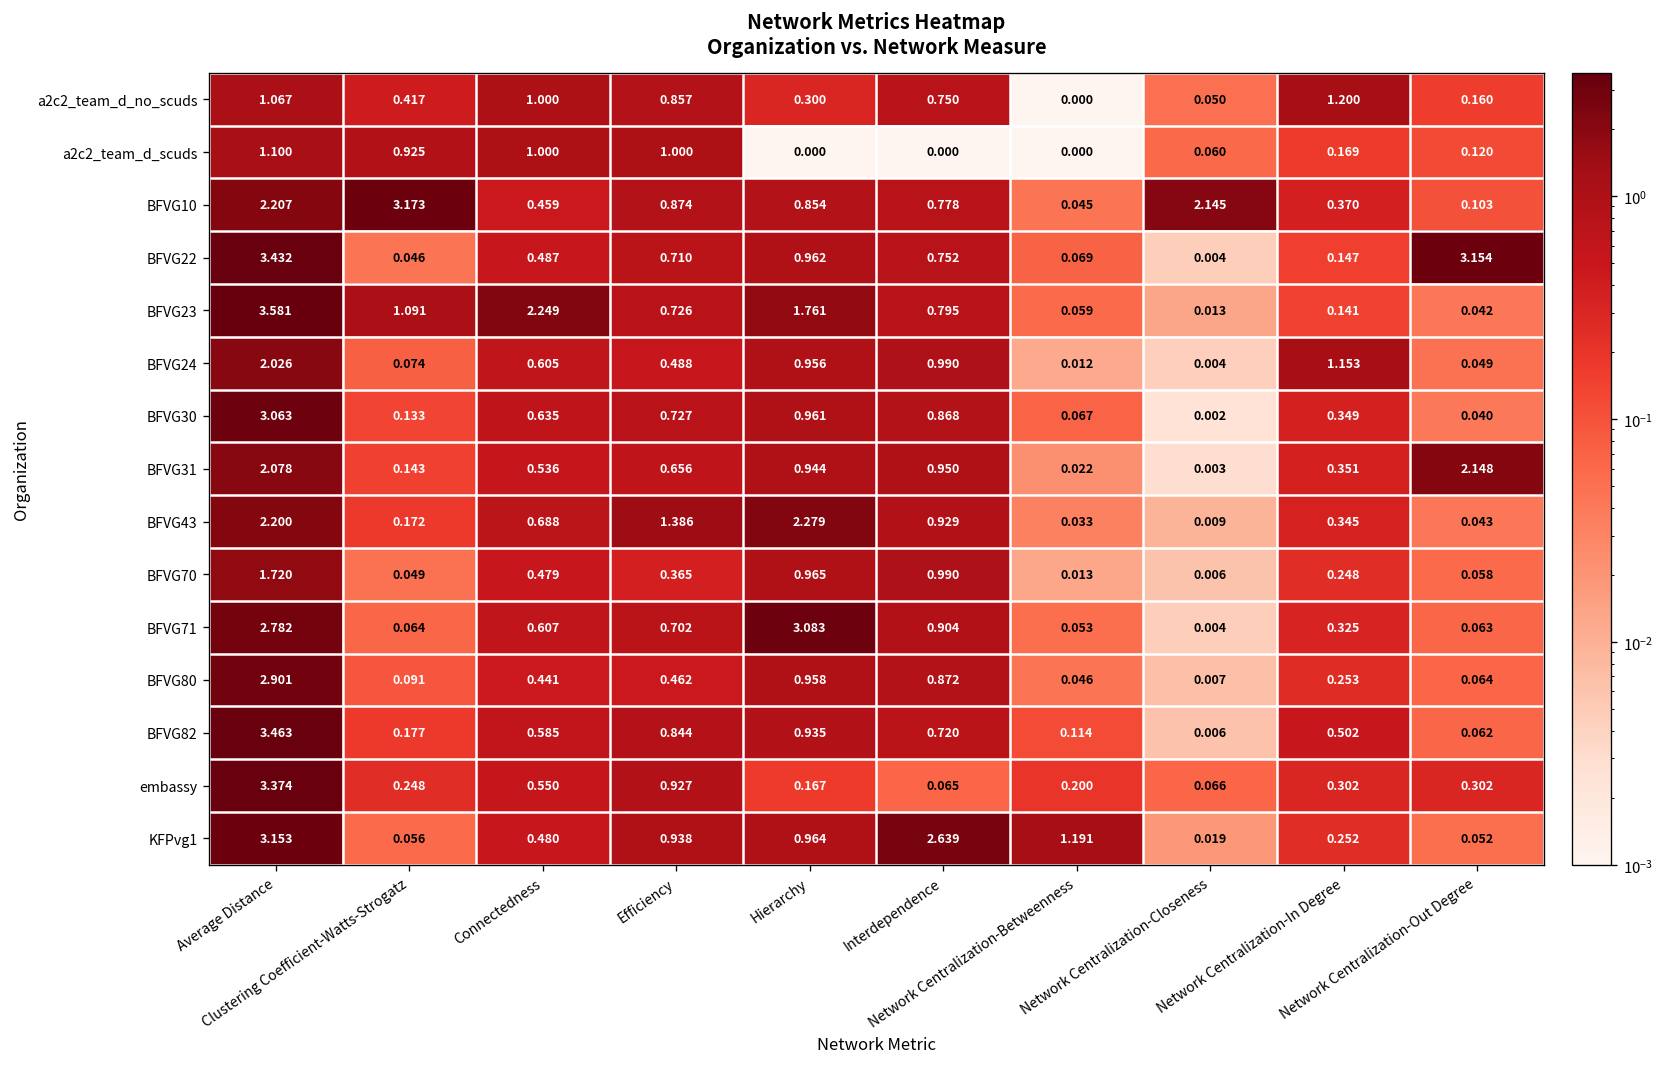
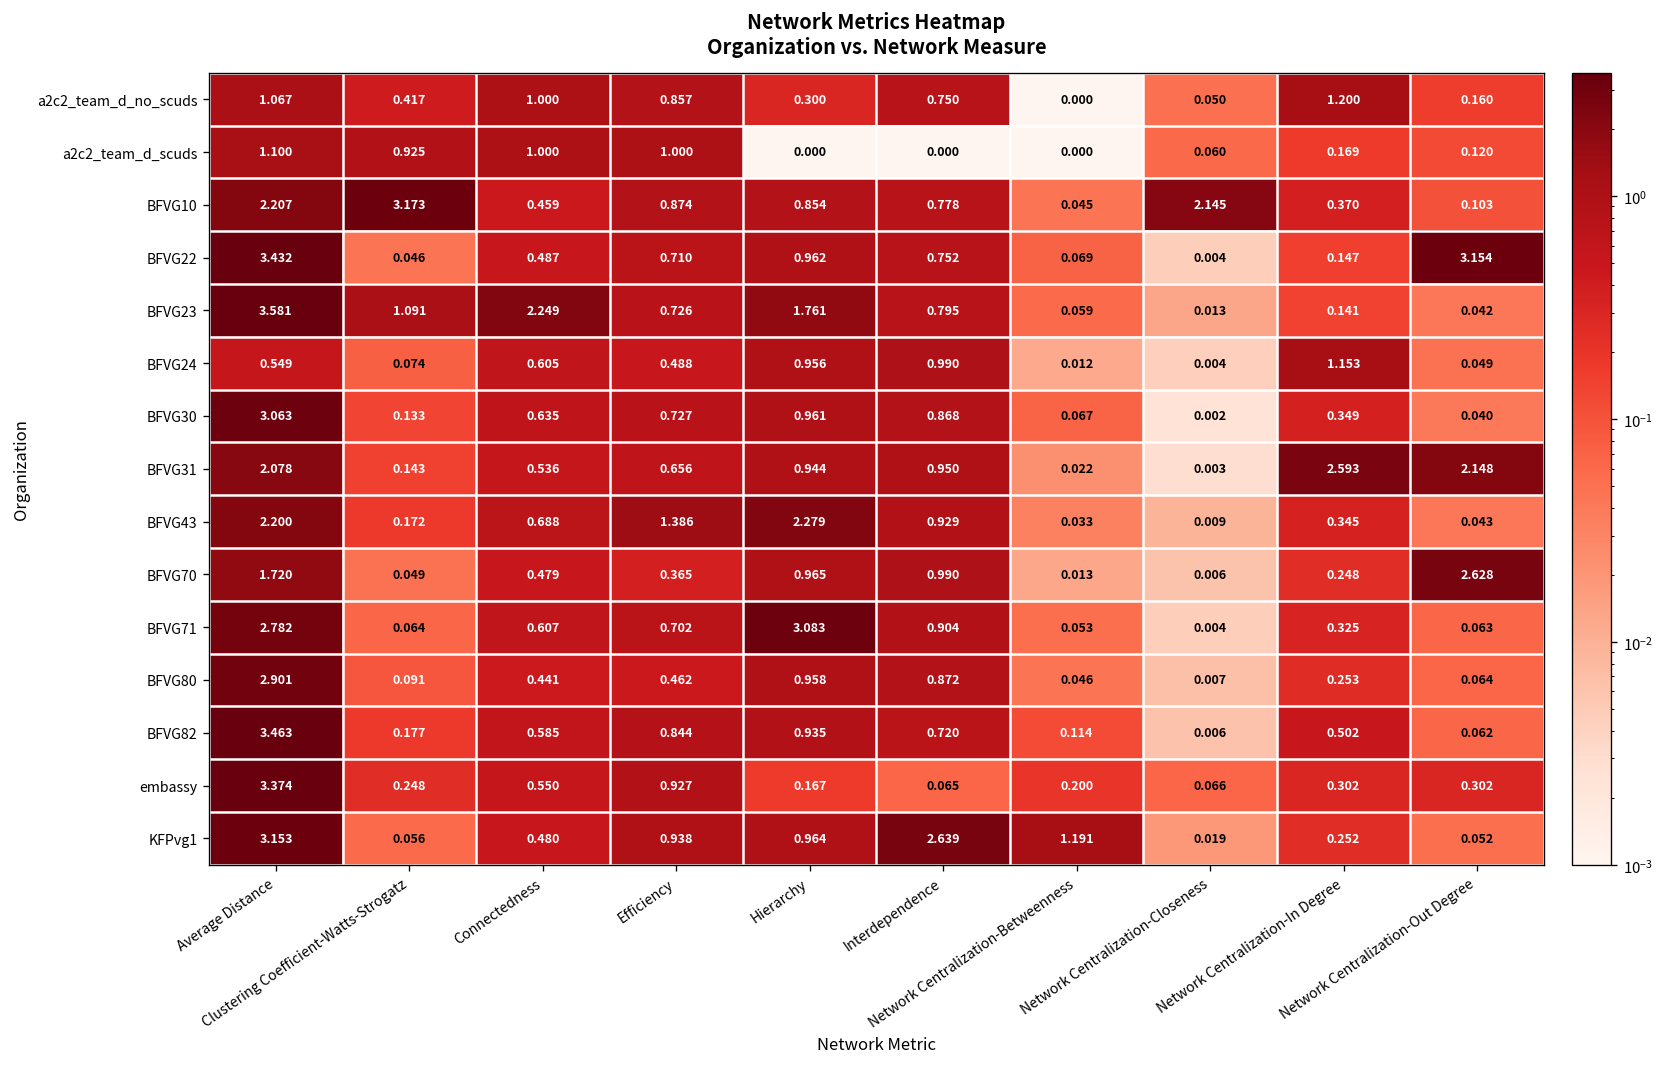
BFVG24, Average Distance: 2.026 -> 0.549
BFVG31, Network Centralization-In Degree: 0.351 -> 2.593
BFVG70, Network Centralization-Out Degree: 0.058 -> 2.628
